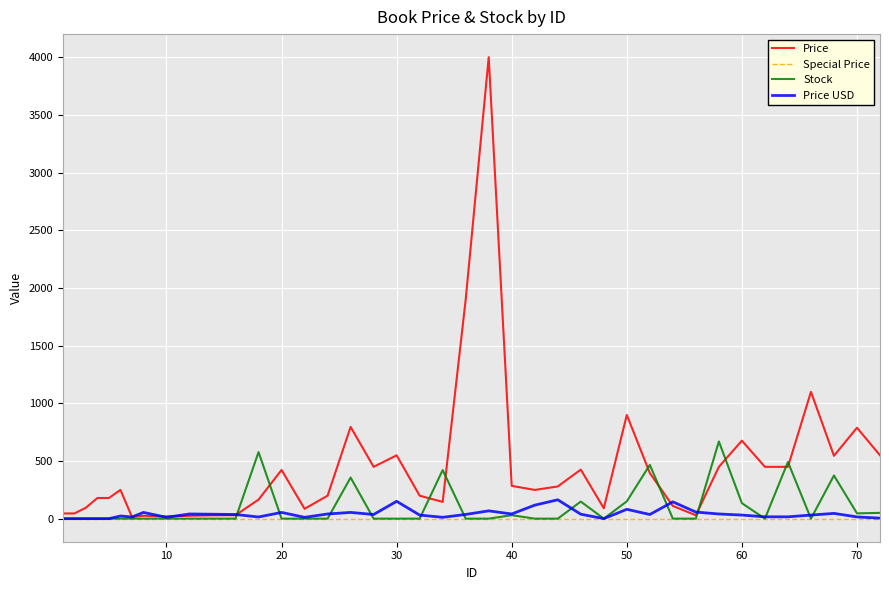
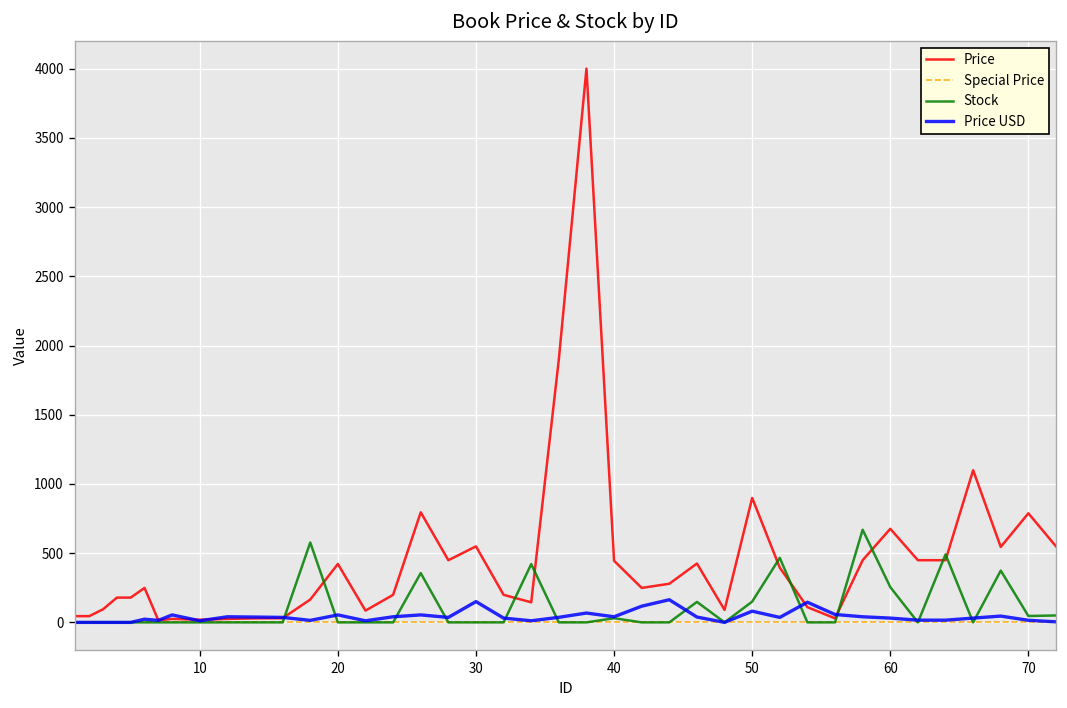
Price, 40: 280 -> 450
Stock, 60: 130 -> 260
